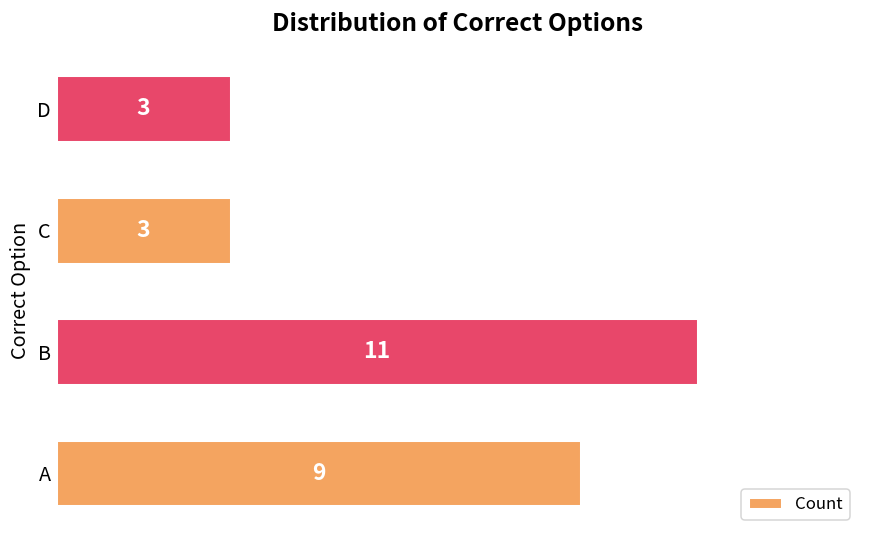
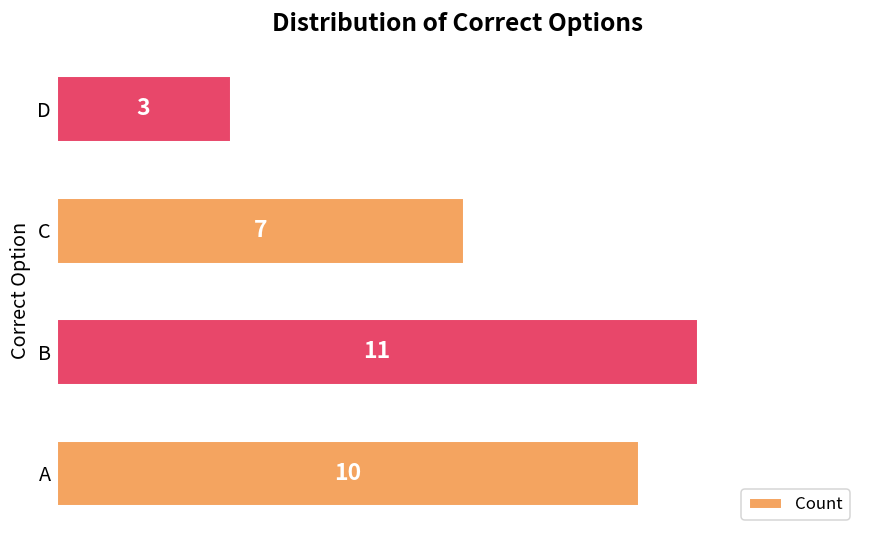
C: 3 -> 7
A: 9 -> 10
